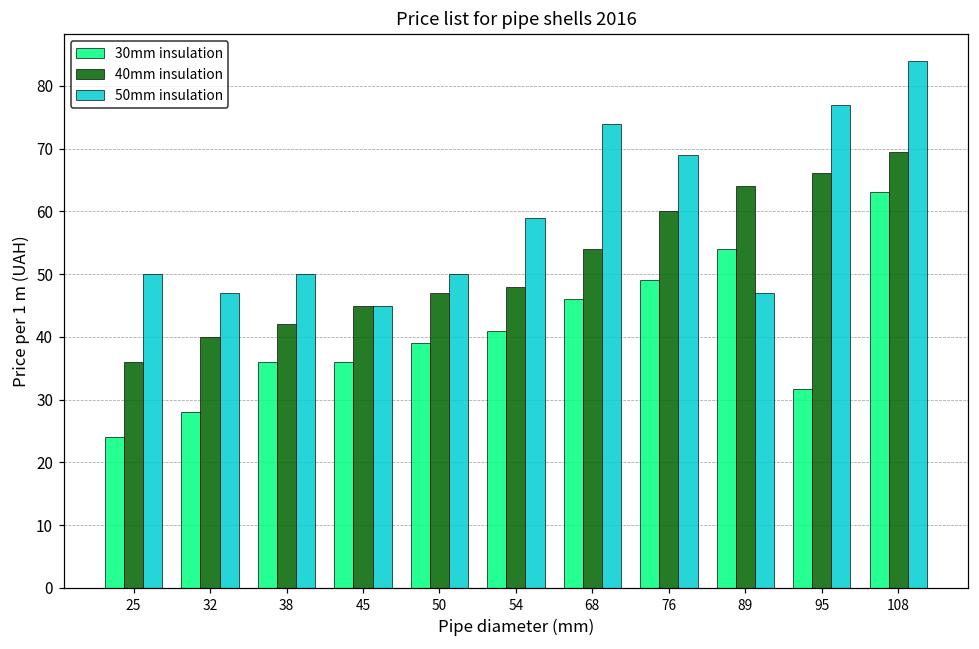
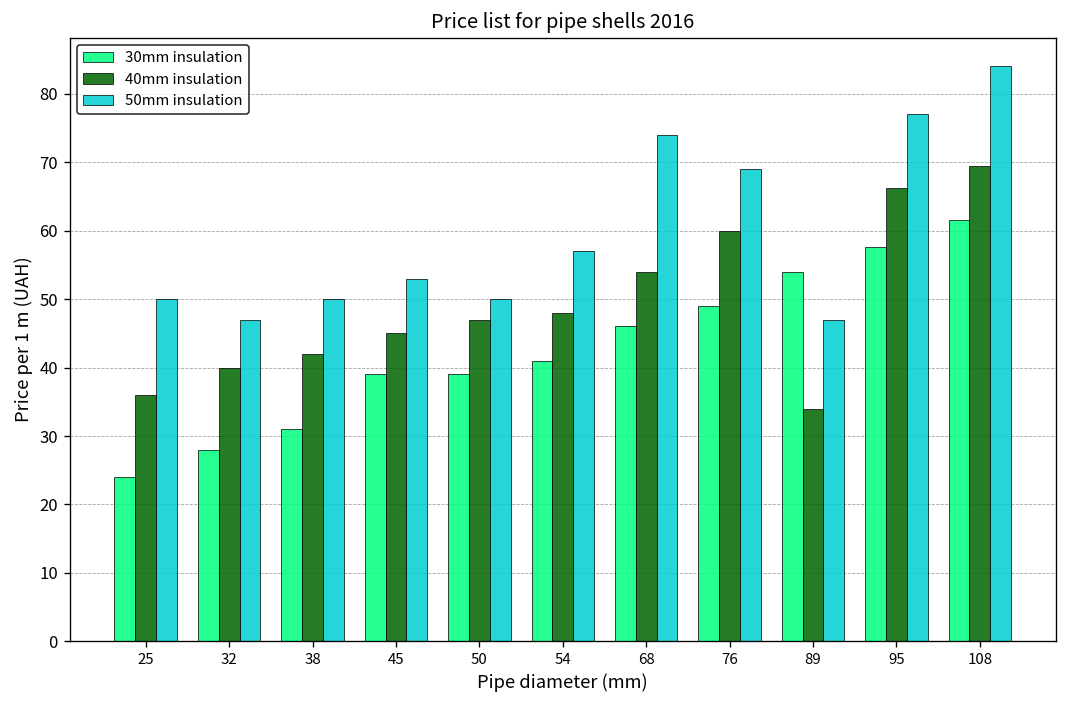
30mm insulation, 38: 36 -> 31
30mm insulation, 45: 36 -> 39
50mm insulation, 45: 45 -> 53
50mm insulation, 54: 59 -> 57
40mm insulation, 89: 64 -> 34
30mm insulation, 95: 32 -> 58
30mm insulation, 108: 63 -> 62
